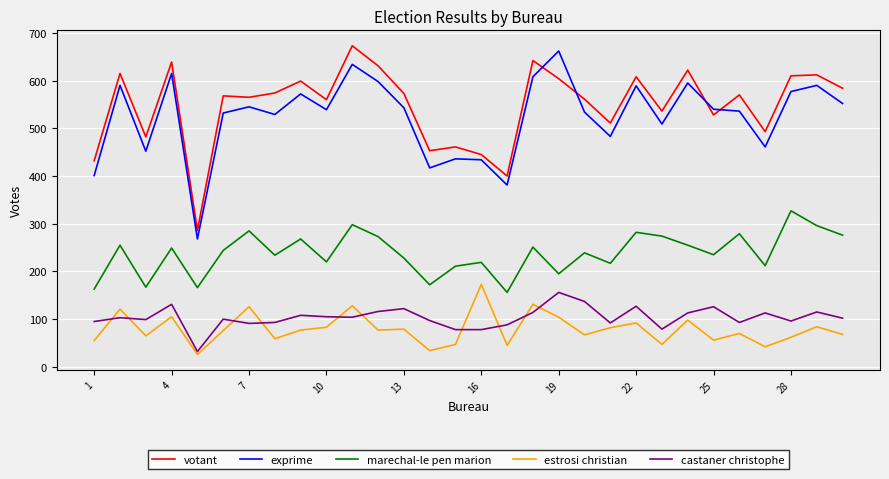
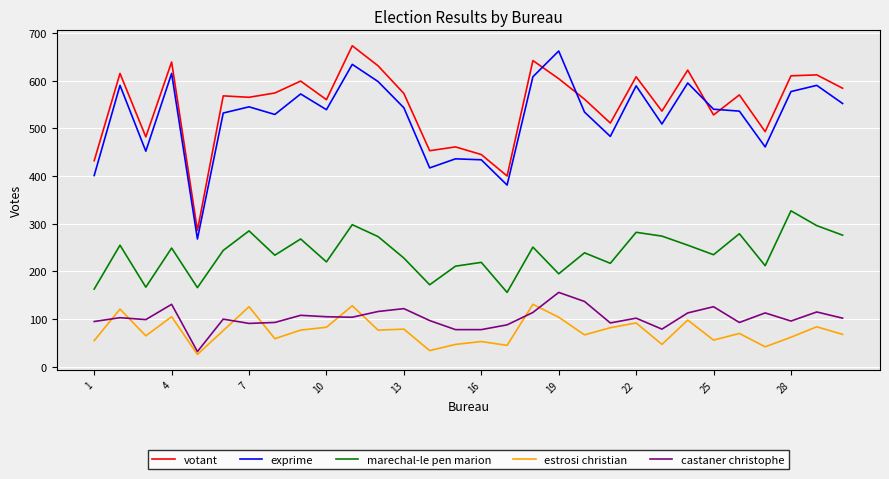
estrosi christian, 16: 170 -> 50
castaner christophe, 22: 130 -> 100
